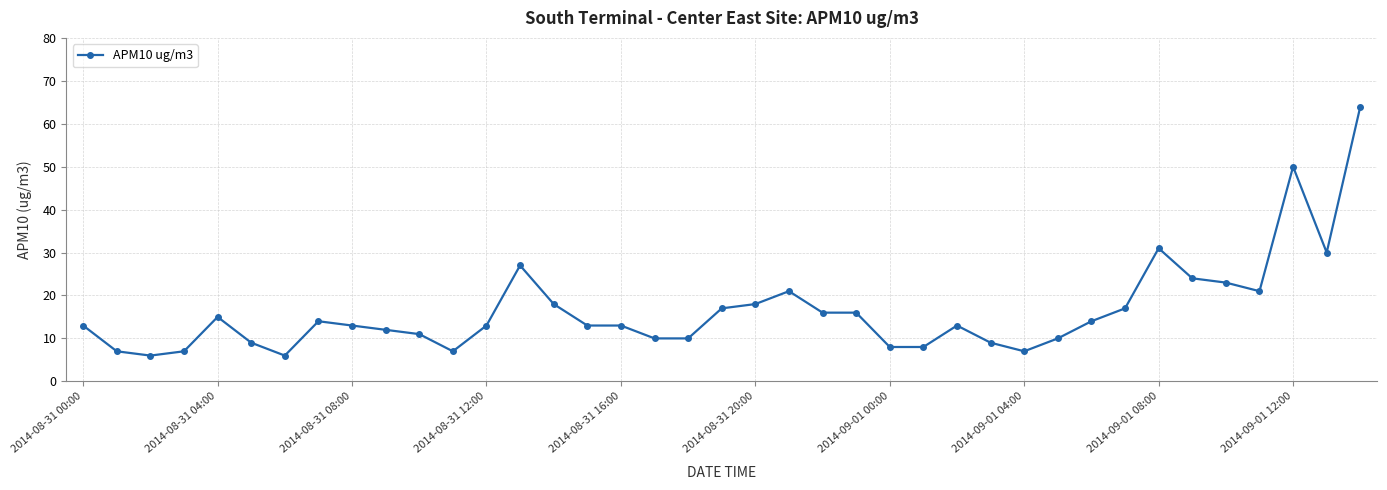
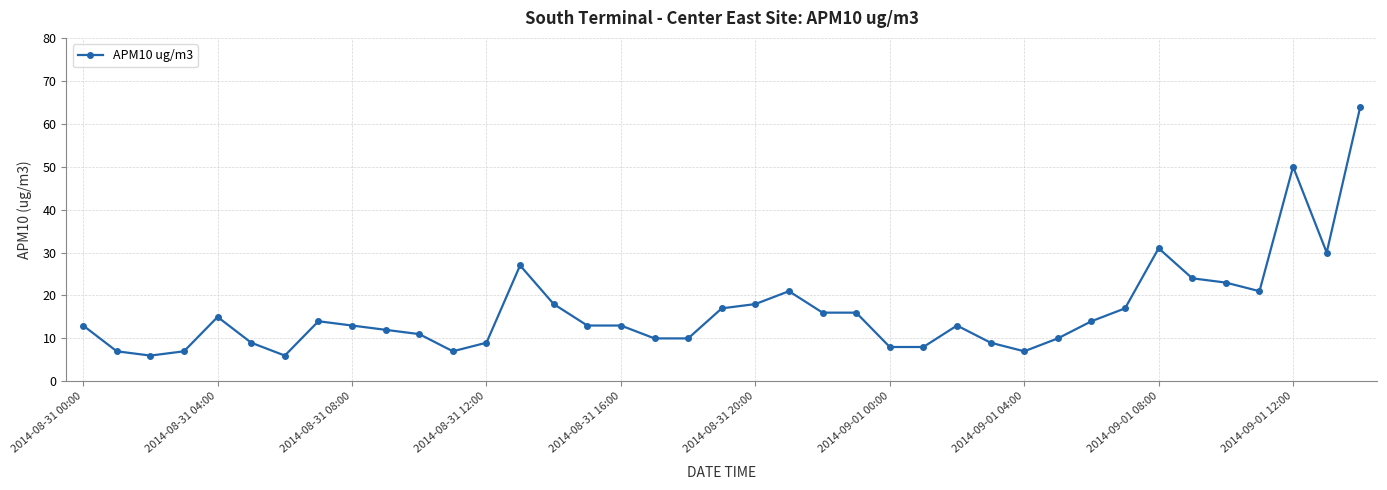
2014-08-31 12:00: 13 -> 9
